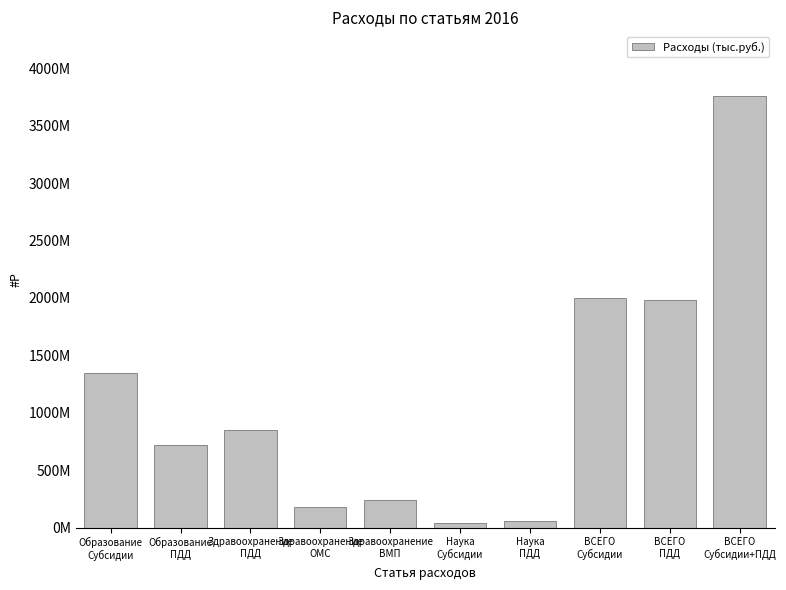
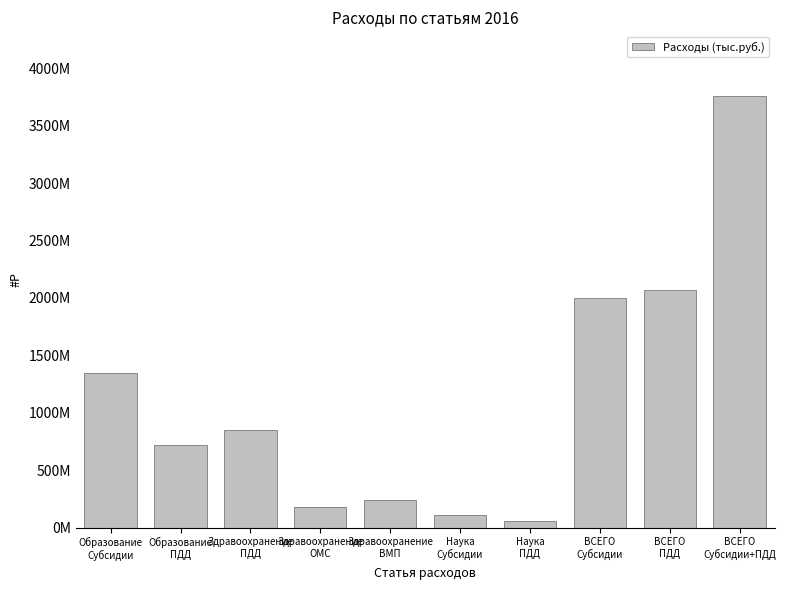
Наука Субсидии: 40000000 -> 110000000
ВСЕГО ПДД: 1980000000 -> 2070000000
